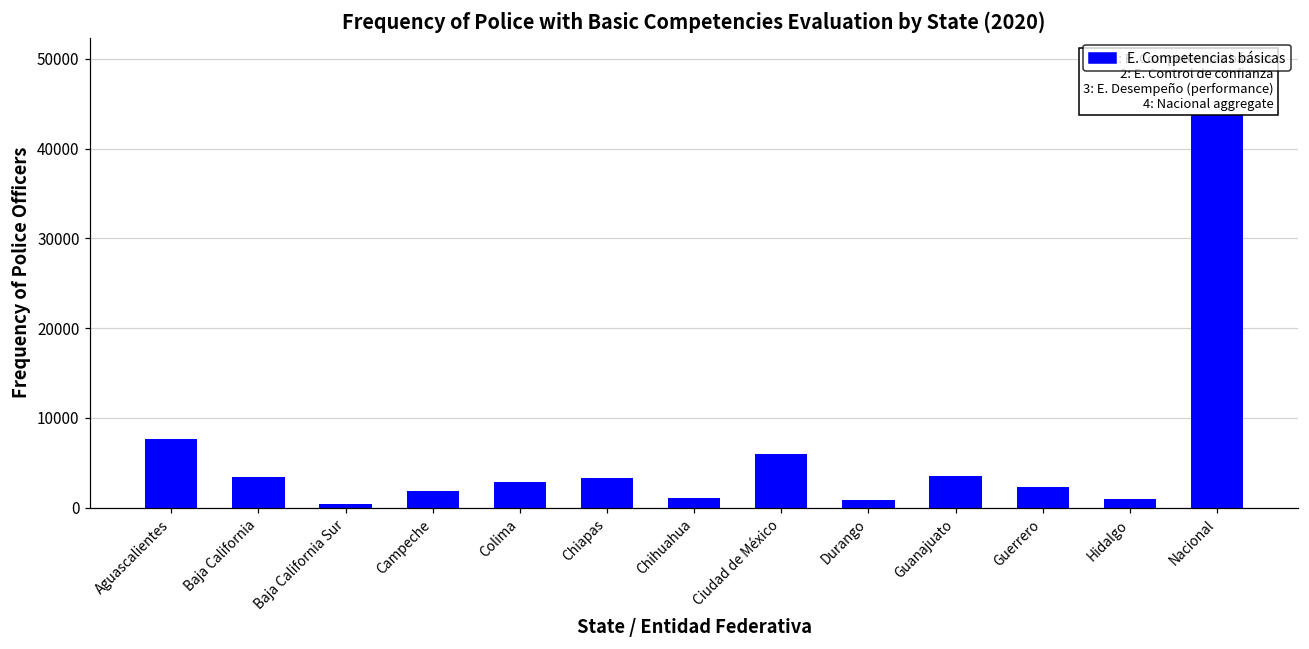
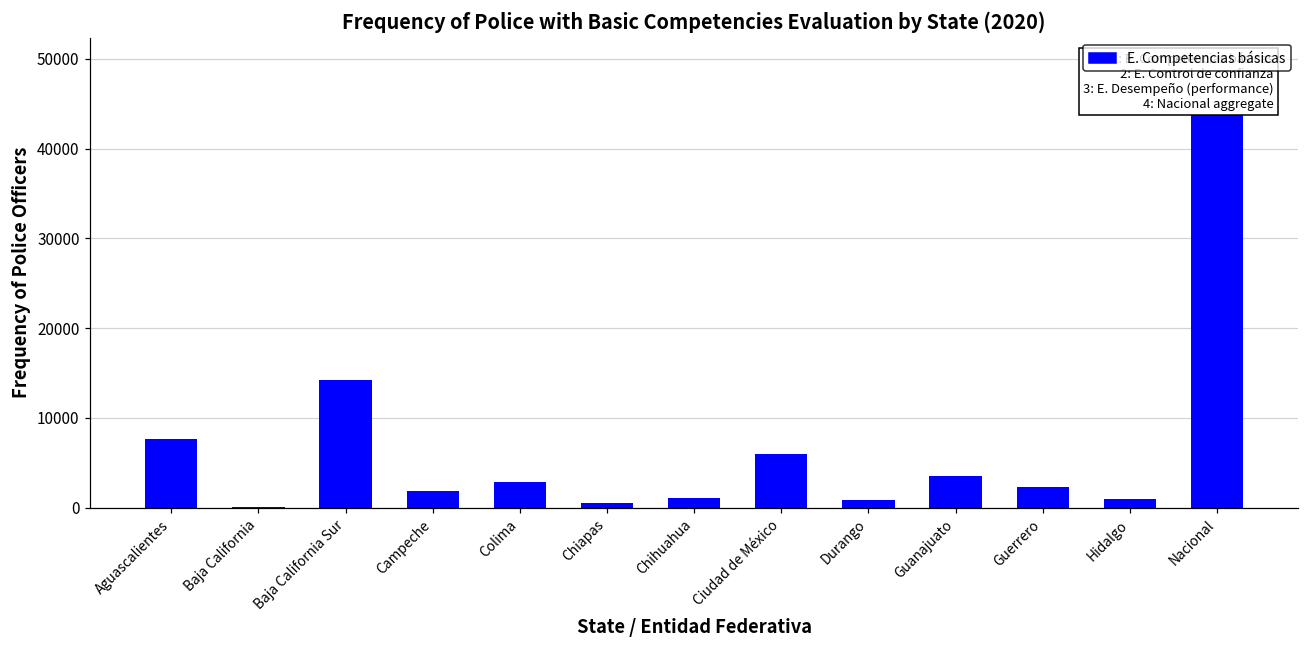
Baja California: 3000 -> 0
Baja California Sur: 0 -> 14000
Chiapas: 3000 -> 1000
